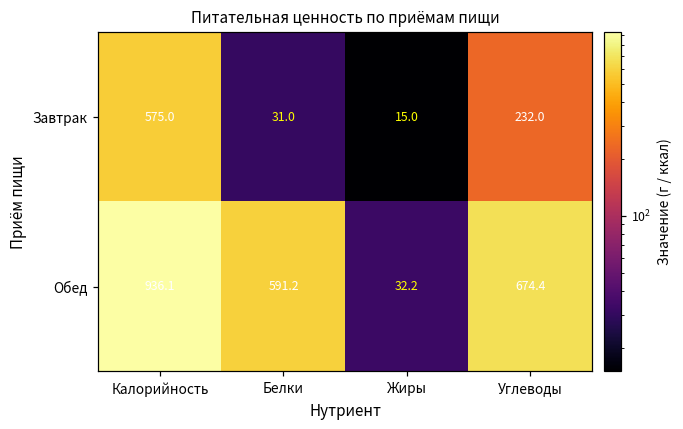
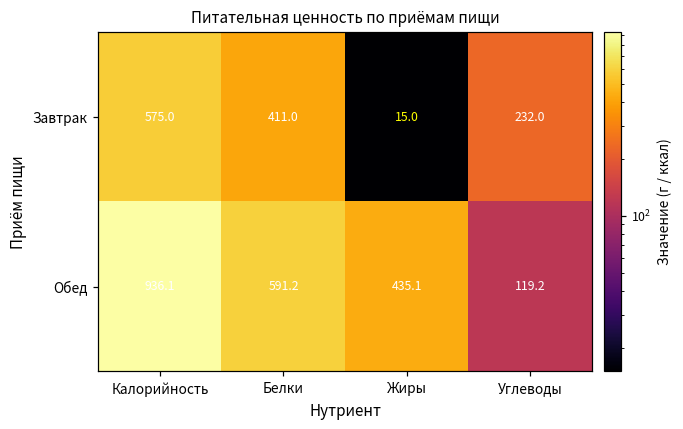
Завтрак, Белки: 31.0 -> 411.0
Обед, Жиры: 32.2 -> 435.1
Обед, Углеводы: 674.4 -> 119.2
